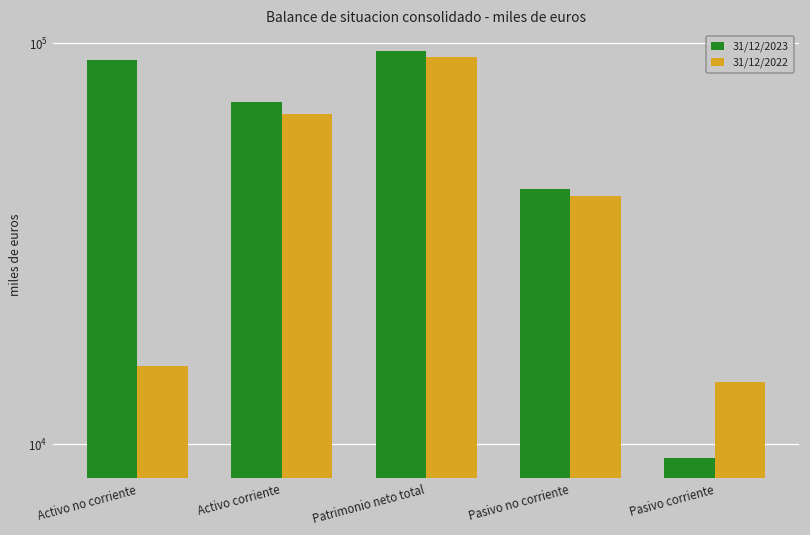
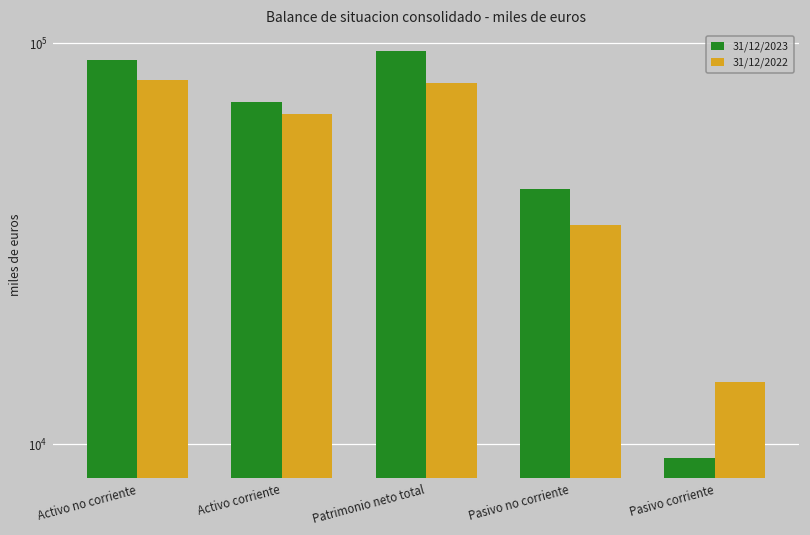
31/12/2022, Activo no corriente: 15600 -> 81000
31/12/2022, Patrimonio neto total: 92000 -> 80000
31/12/2022, Pasivo no corriente: 42000 -> 35000
